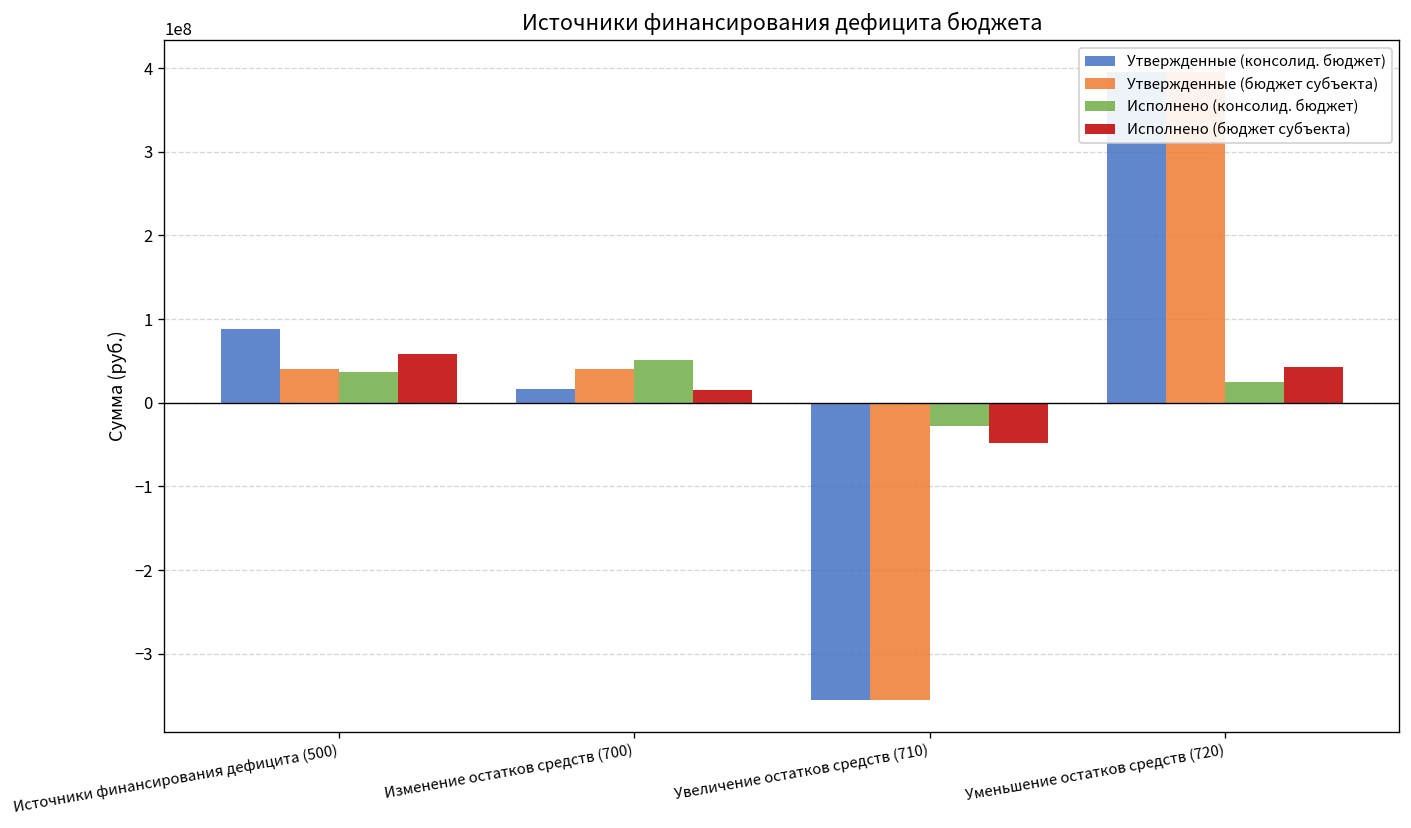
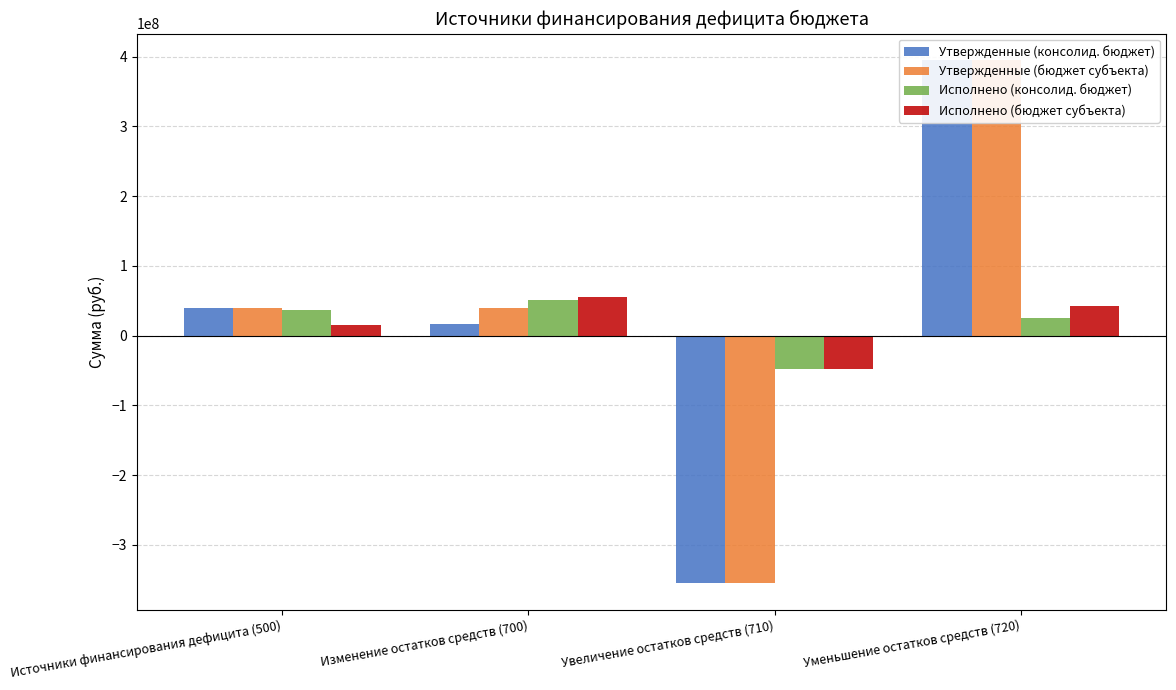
Утвержденные (консолид. бюджет), Источники финансирования дефицита (500): 90000000 -> 40000000
Исполнено (бюджет субъекта), Источники финансирования дефицита (500): 60000000 -> 10000000
Исполнено (бюджет субъекта), Изменение остатков средств (700): 10000000 -> 50000000
Исполнено (консолид. бюджет), Увеличение остатков средств (710): -30000000 -> -50000000
